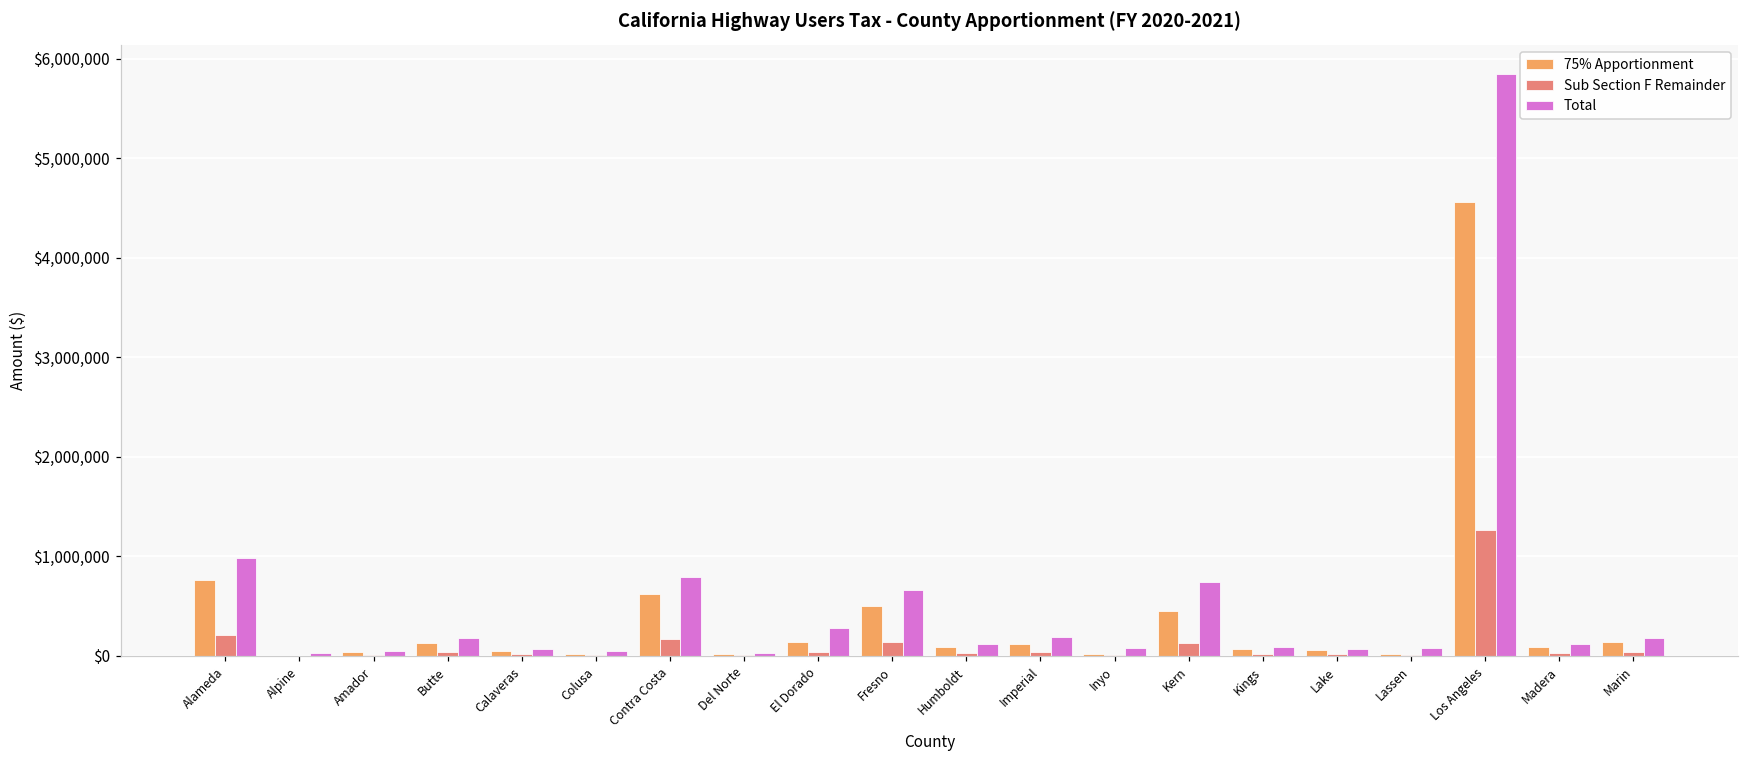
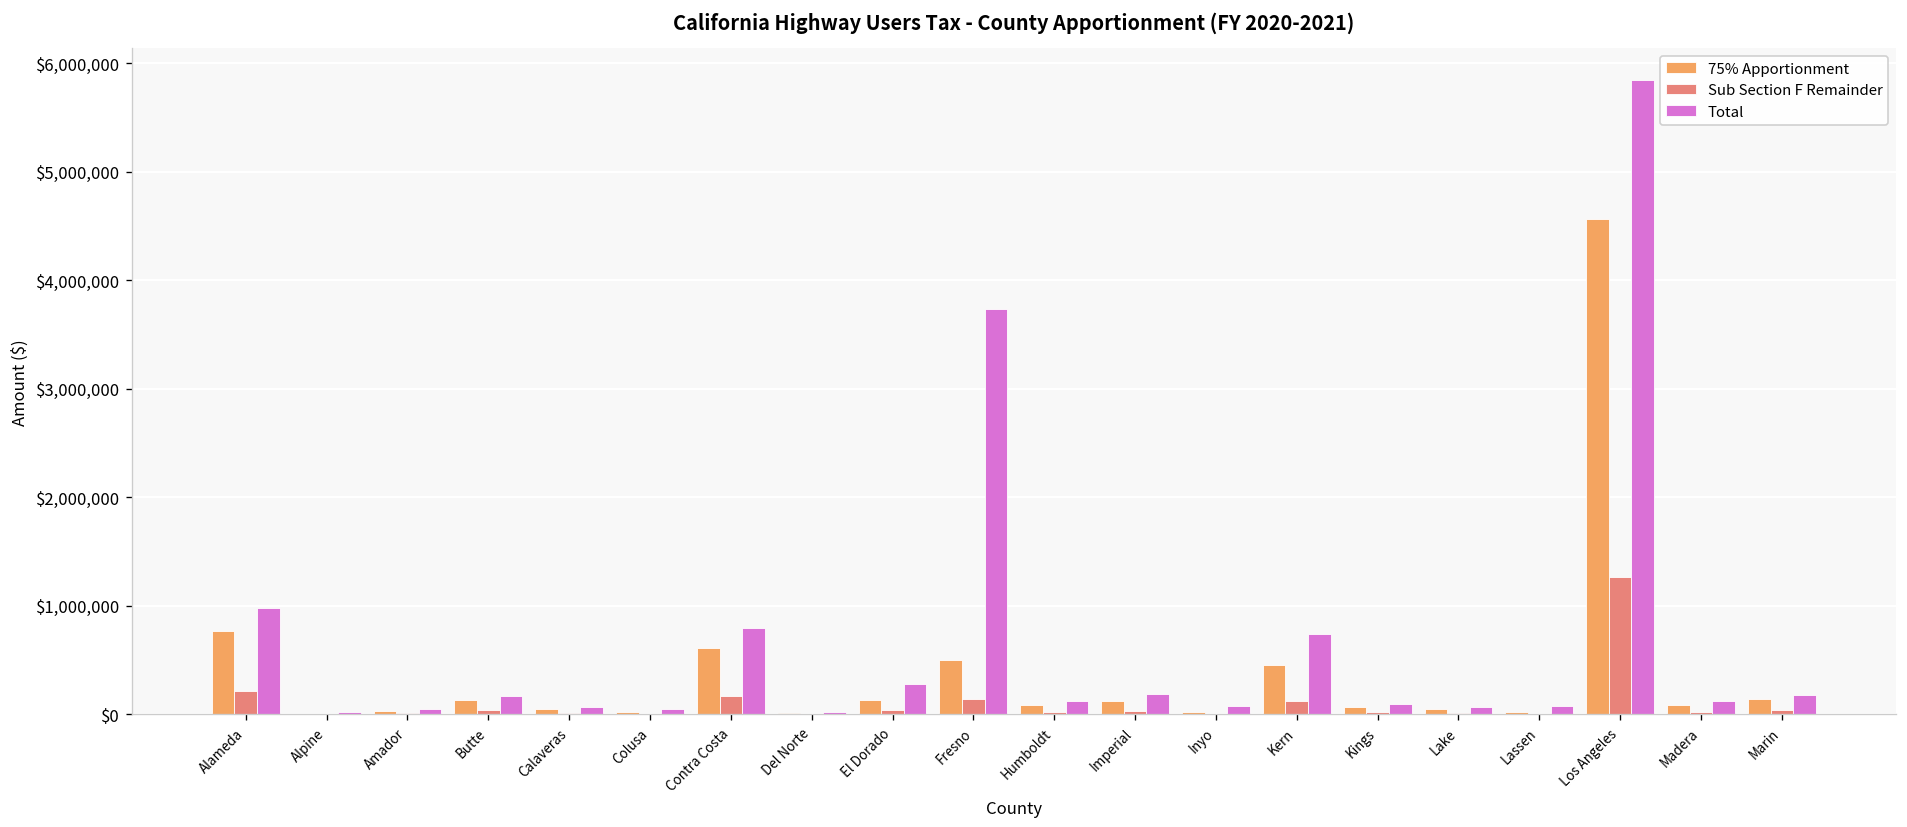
Total, Fresno: $700,000 -> $3,700,000
